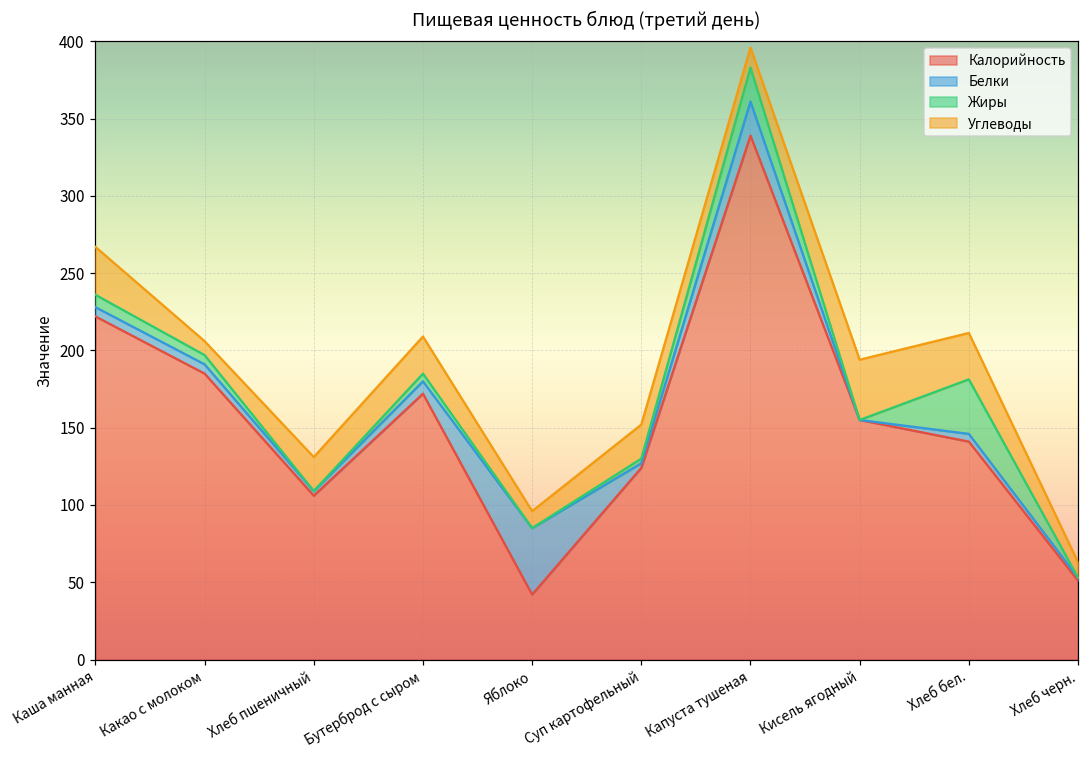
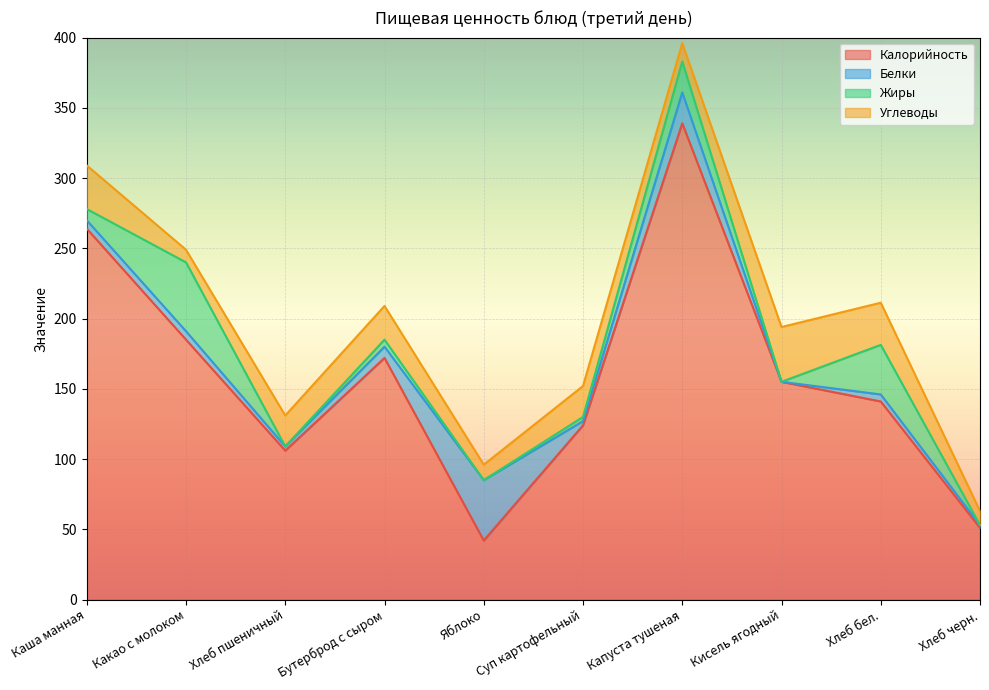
Калорийность, Каша манная: 222 -> 264
Жиры, Какао с молоком: 6 -> 49
